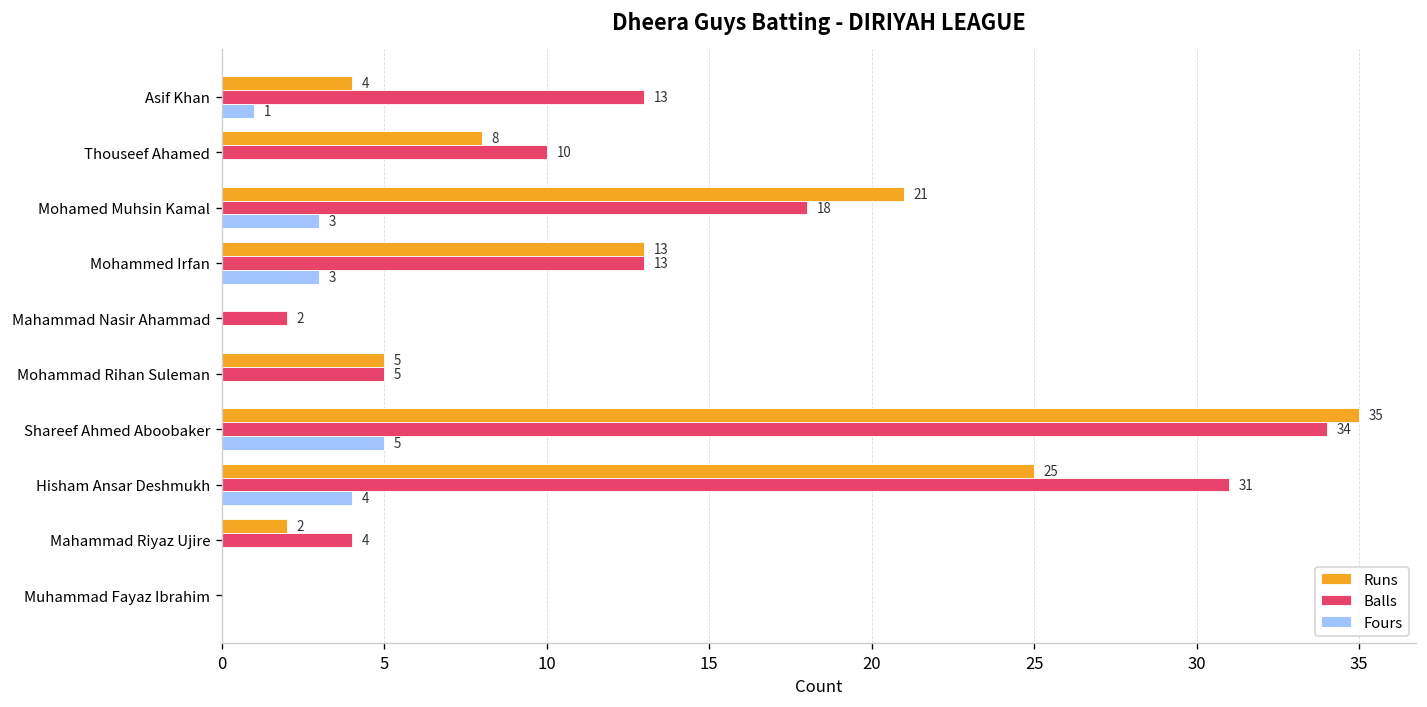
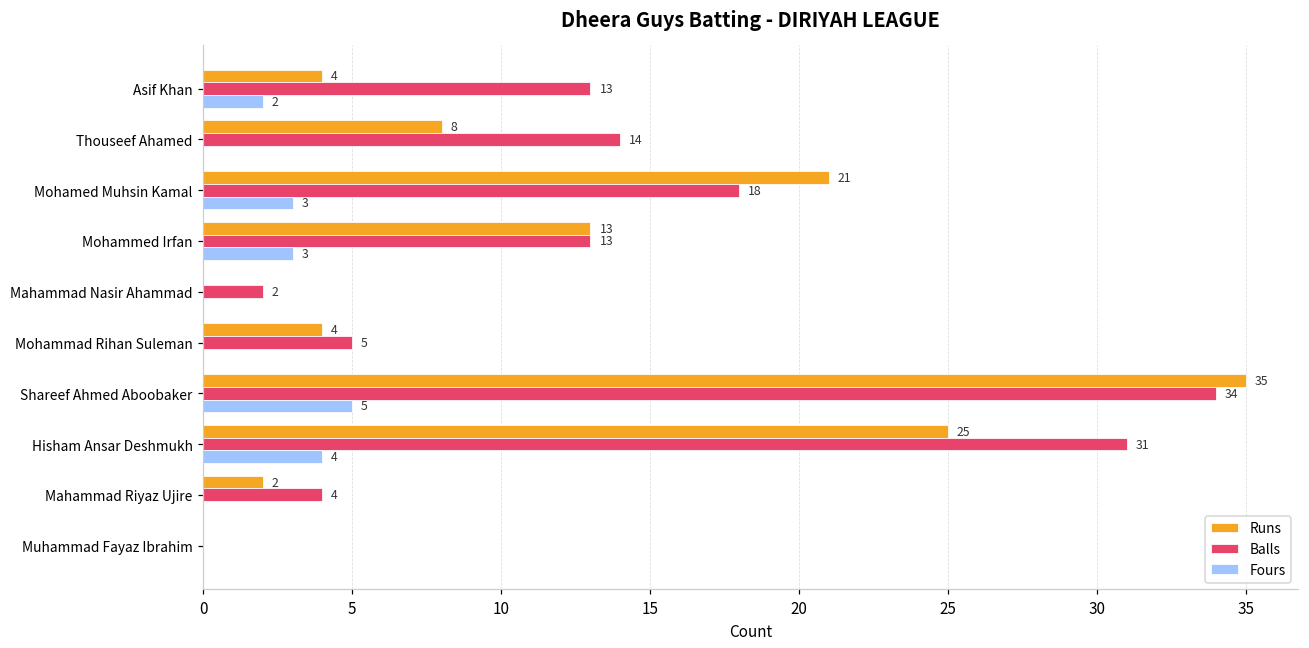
Fours, Asif Khan: 1 -> 2
Balls, Thouseef Ahamed: 10 -> 14
Runs, Mohammad Rihan Suleman: 5 -> 4
